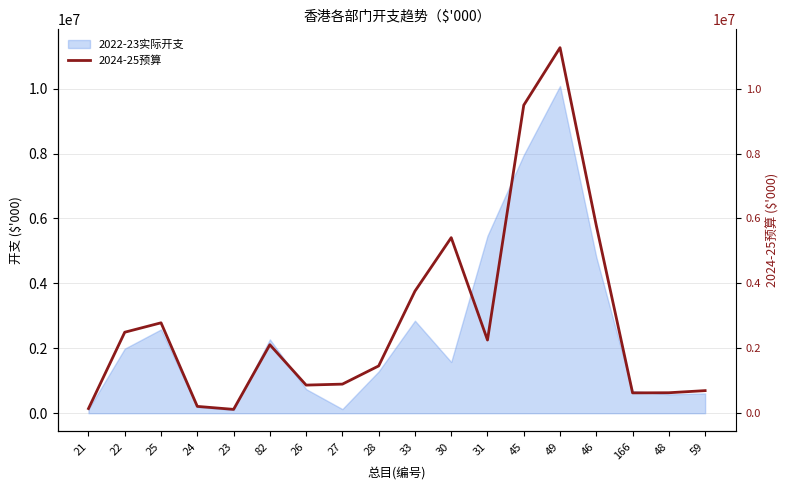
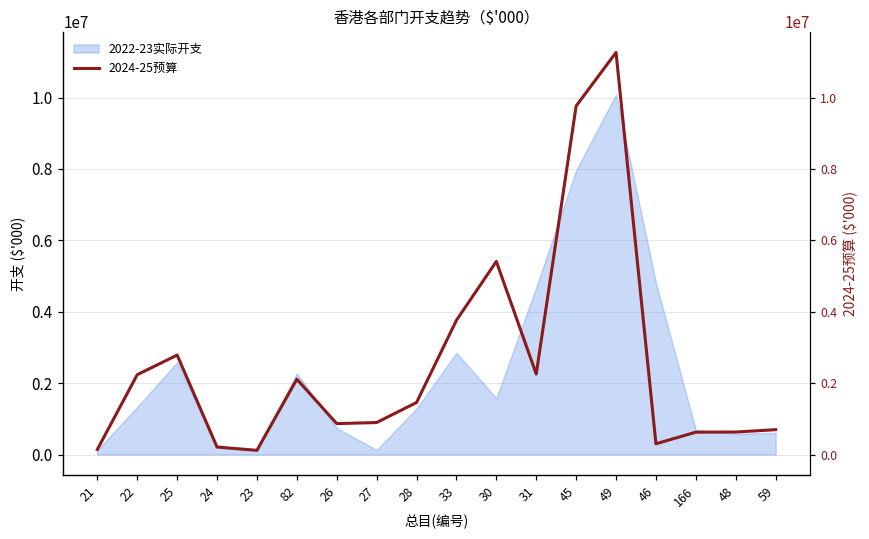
2022-23实际开支, 22: 2000000 -> 1300000
2024-25预算, 22: 2500000 -> 2200000
2022-23实际开支, 31: 5500000 -> 4700000
2024-25预算, 45: 9500000 -> 9800000
2024-25预算, 46: 5800000 -> 300000
